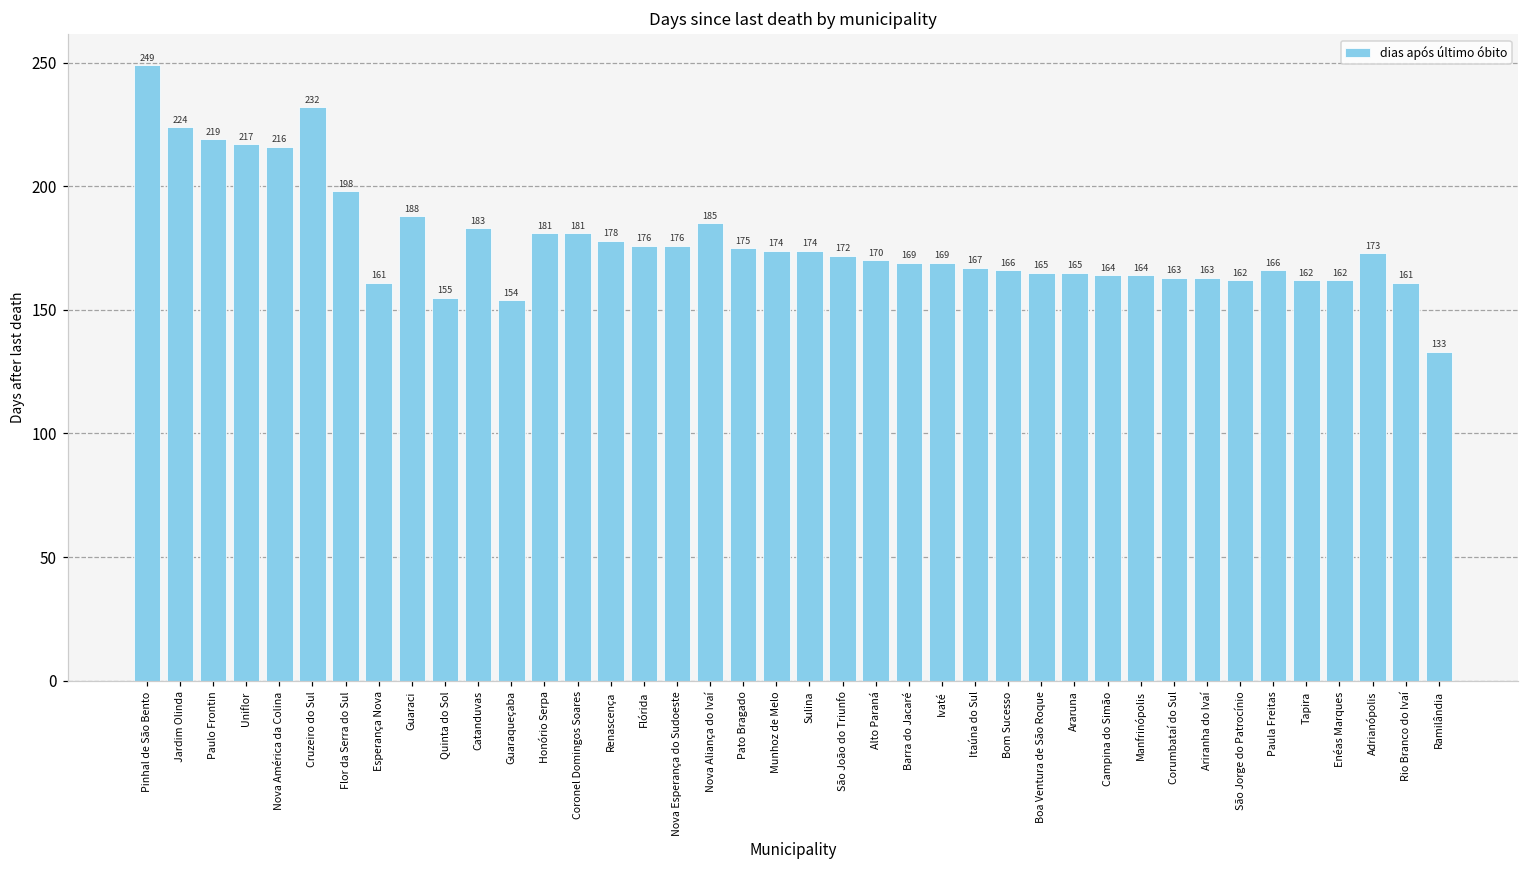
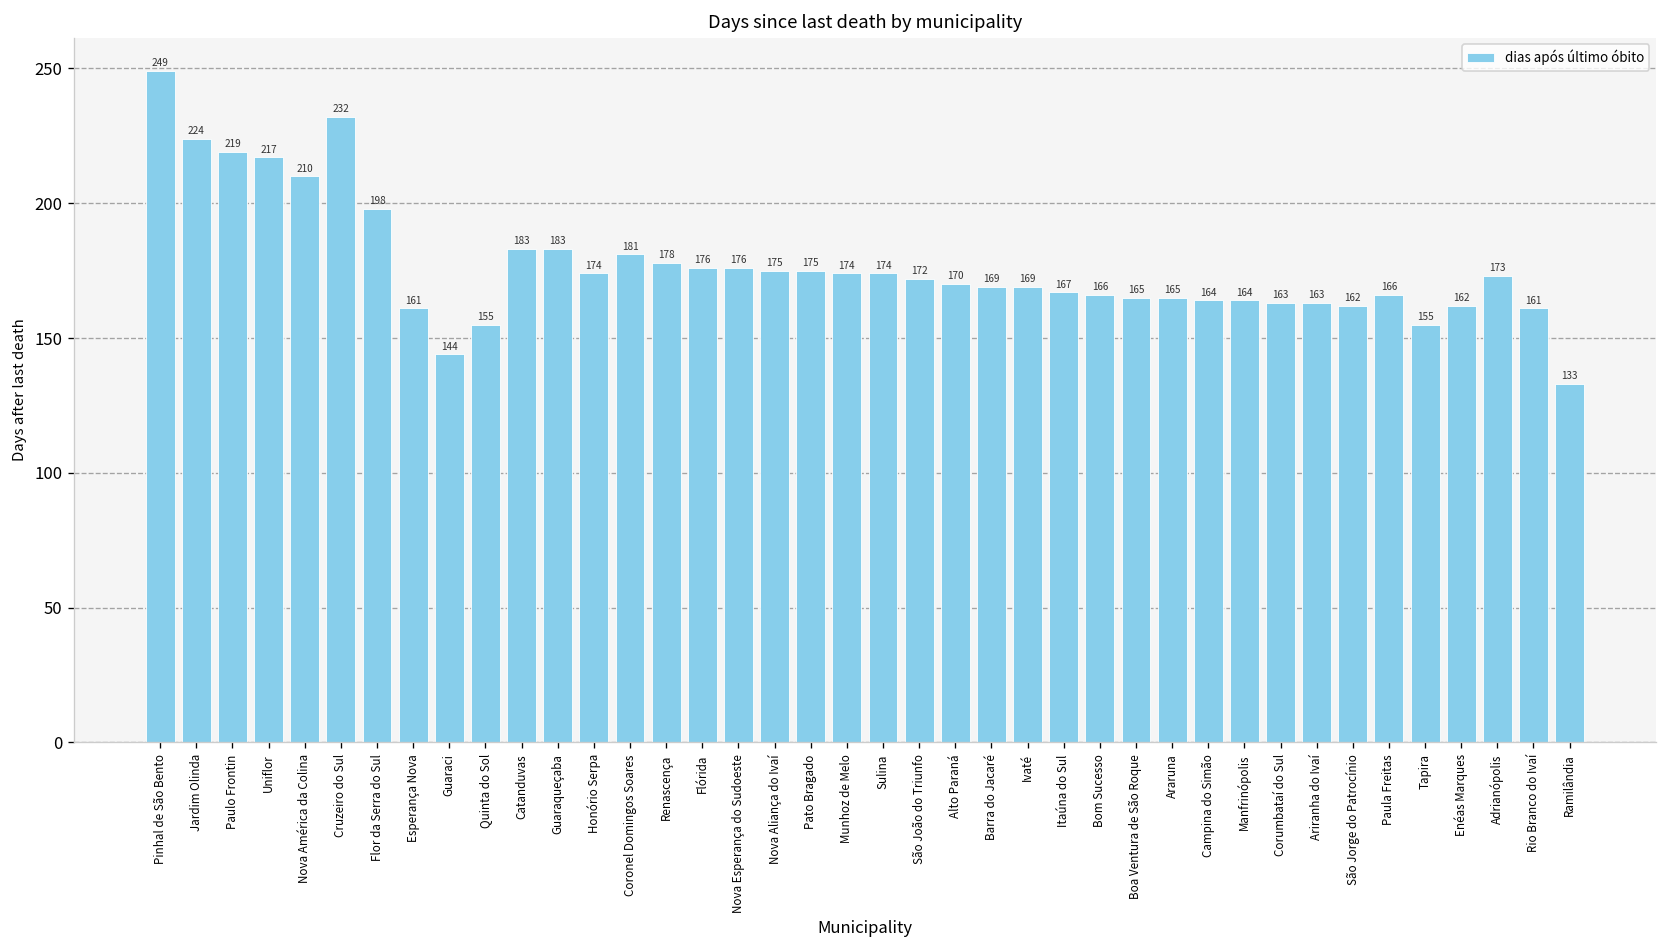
Nova América da Colina: 216 -> 210
Guaraci: 188 -> 144
Guaraqueçaba: 154 -> 183
Honório Serpa: 181 -> 174
Nova Aliança do Ivaí: 185 -> 175
Tapira: 162 -> 155
